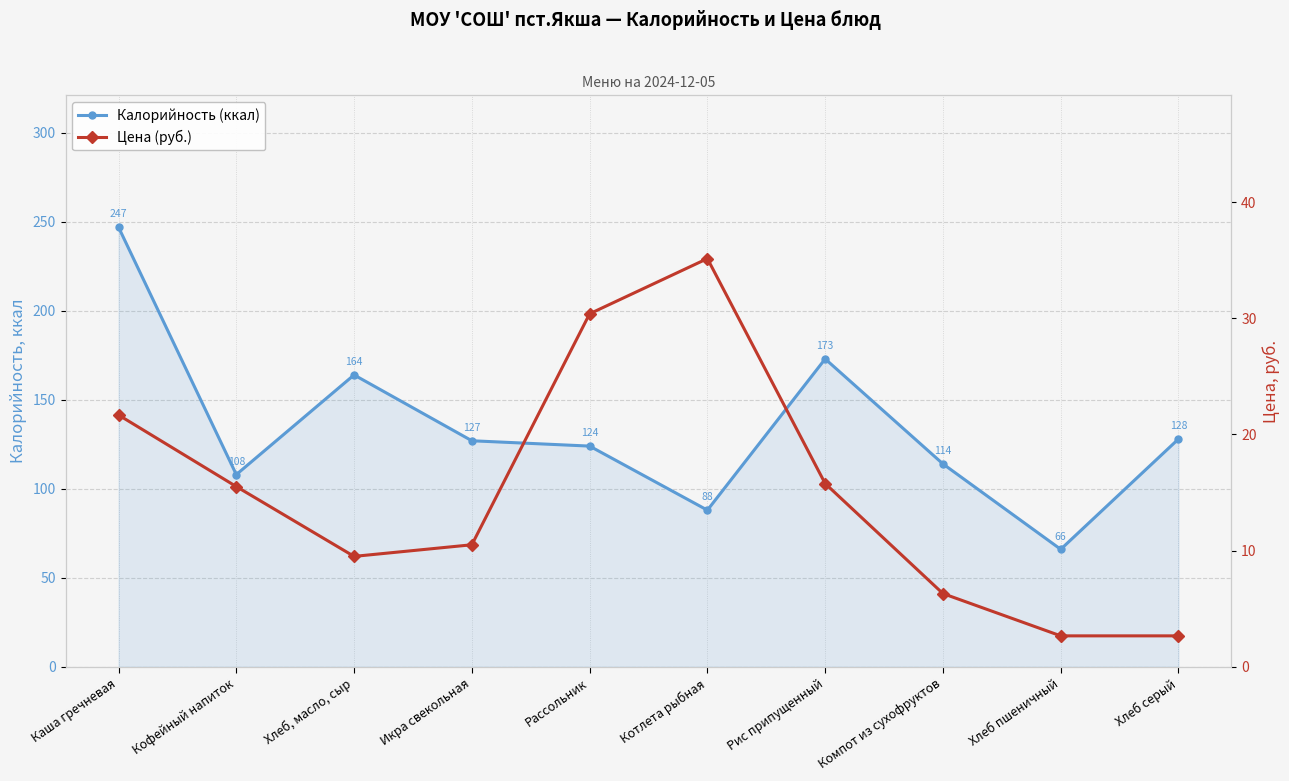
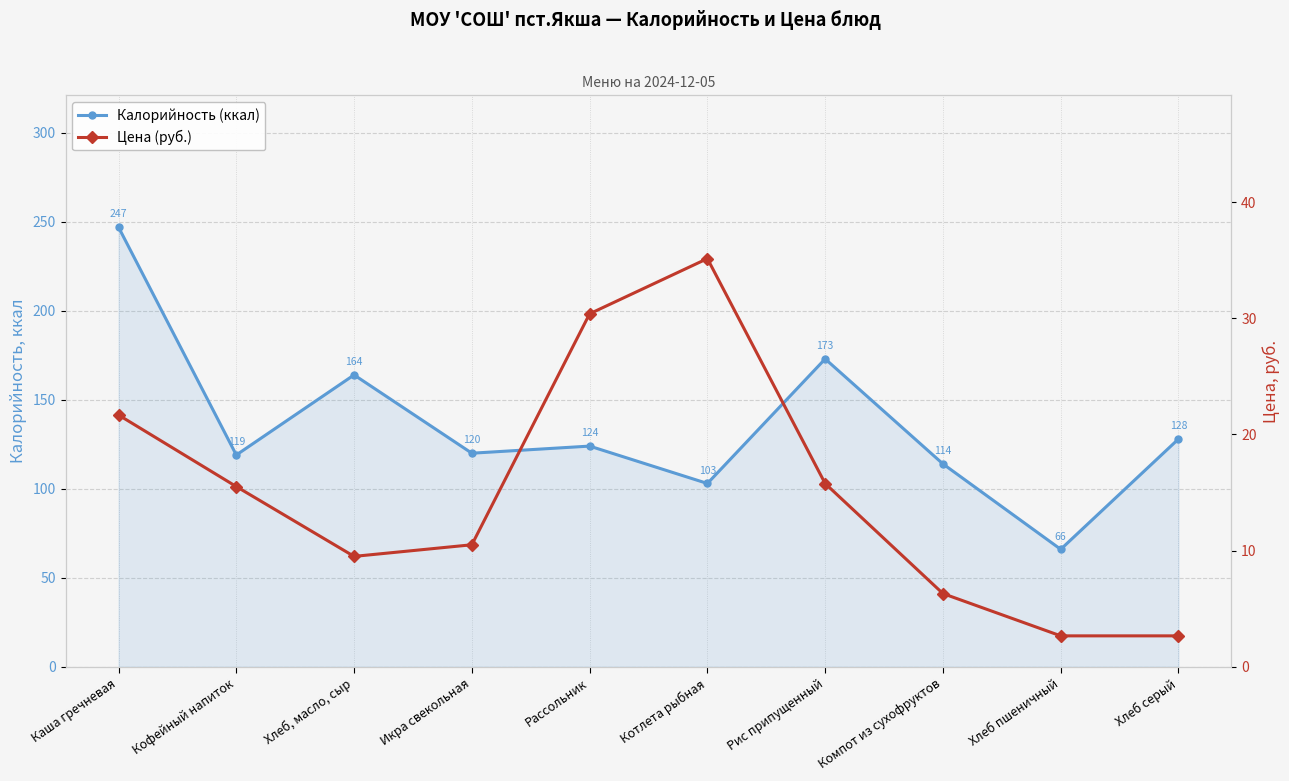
Калорийность (ккал), Кофейный напиток: 108 -> 119
Калорийность (ккал), Икра свекольная: 127 -> 120
Калорийность (ккал), Котлета рыбная: 88 -> 103
